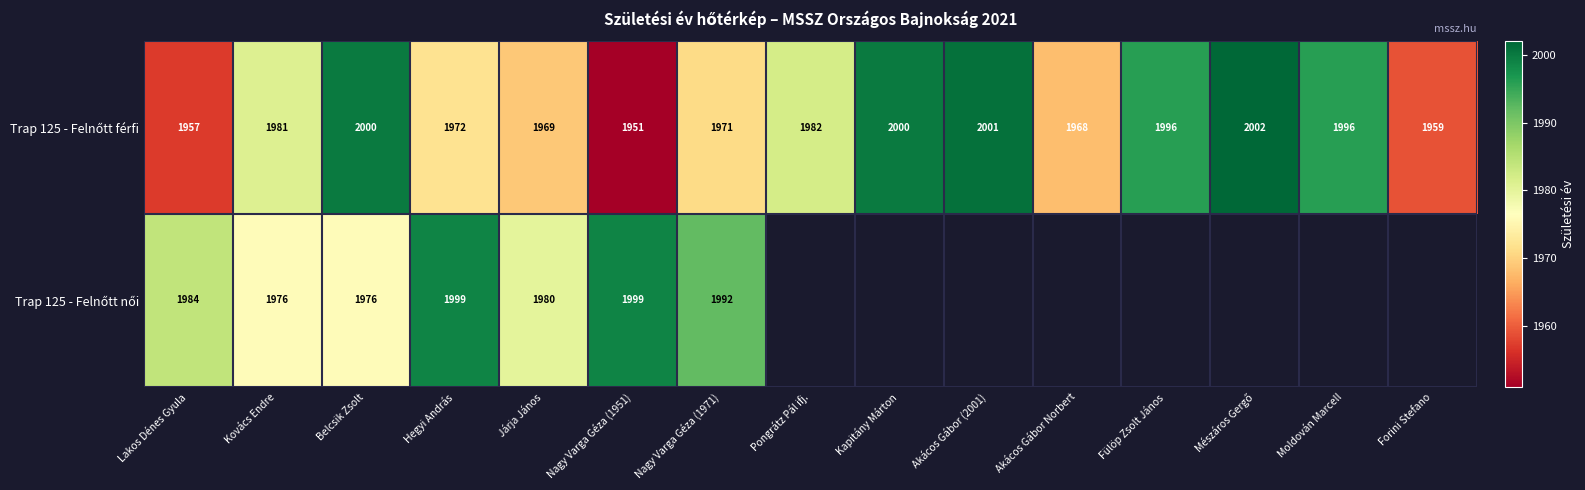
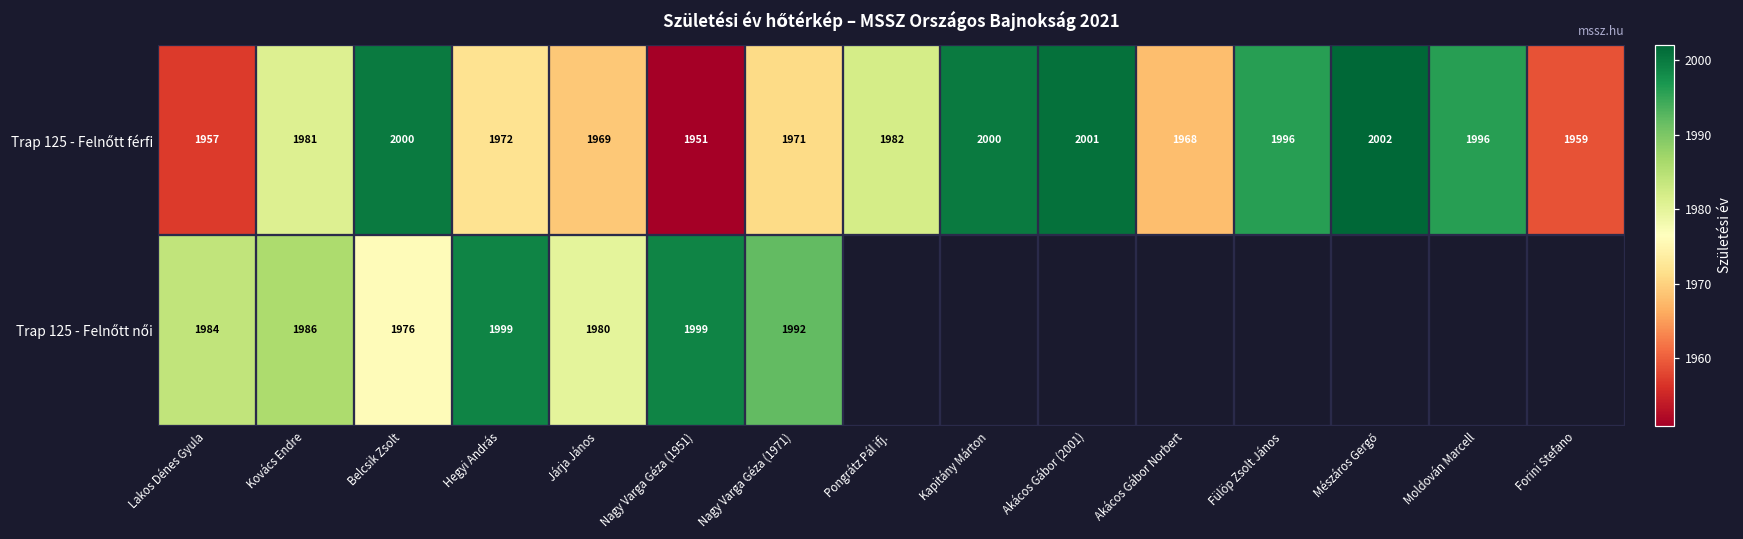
Trap 125 - Felnőtt női, Kovács Endre: 1976 -> 1986
